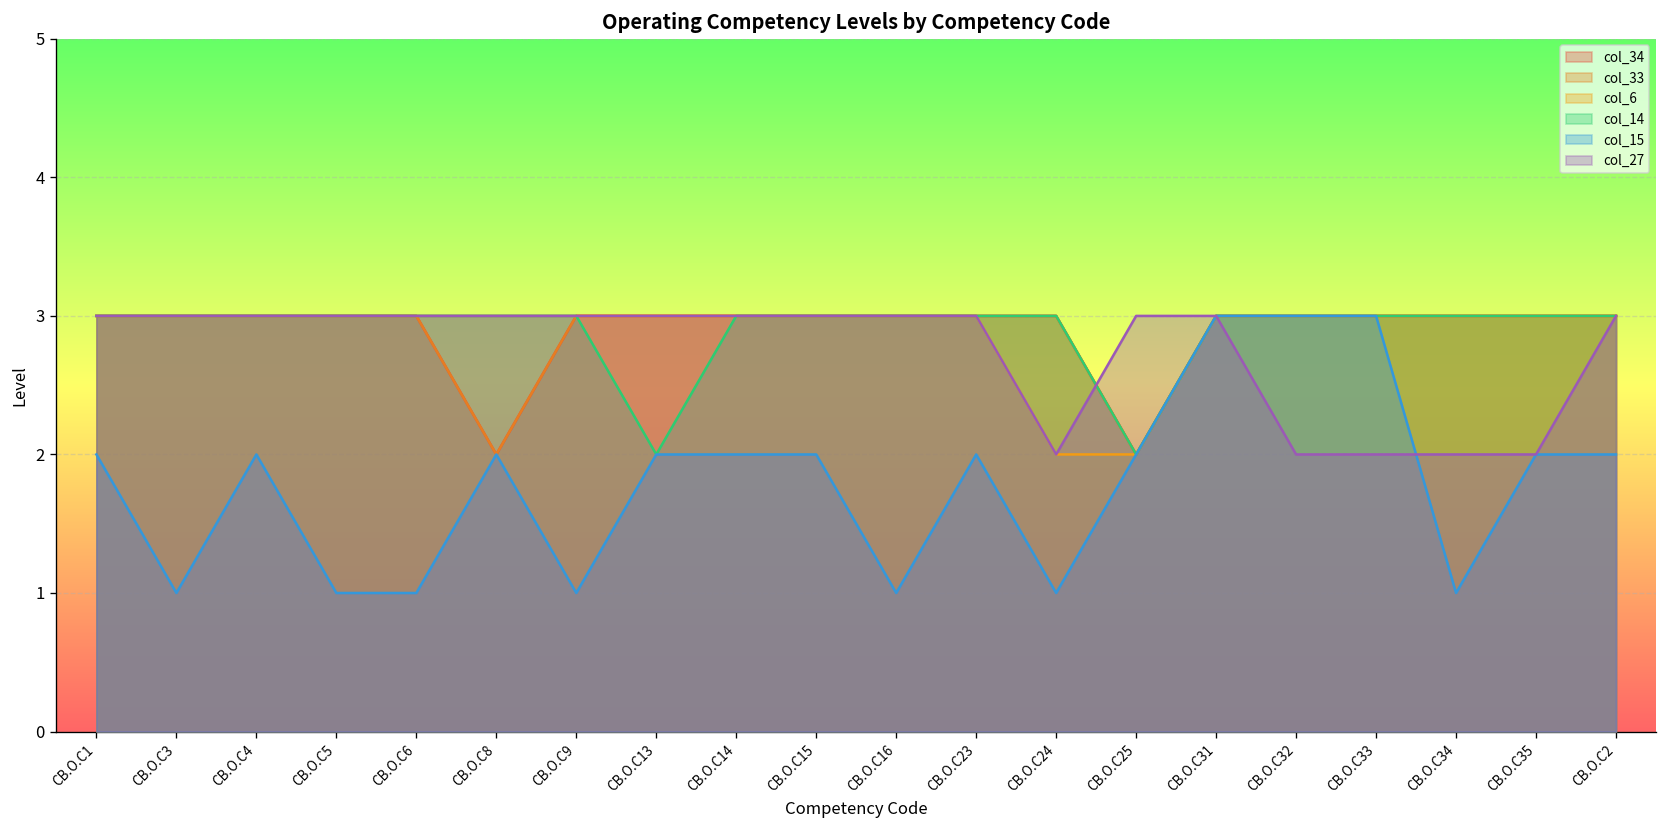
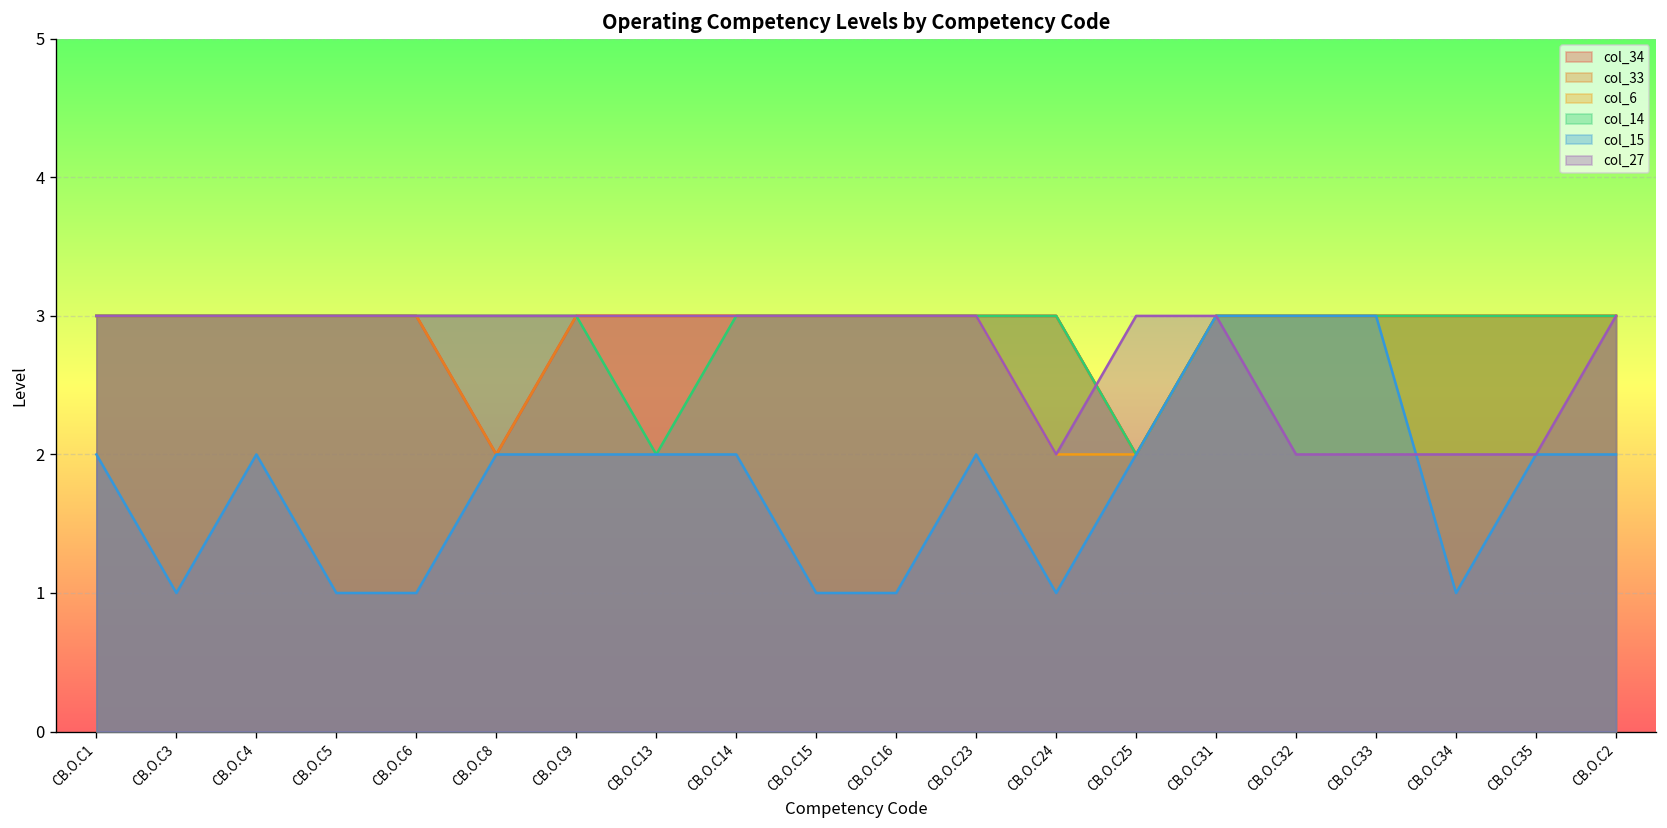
col_15, CB.O.C9: 1 -> 2
col_15, CB.O.C15: 2 -> 1
